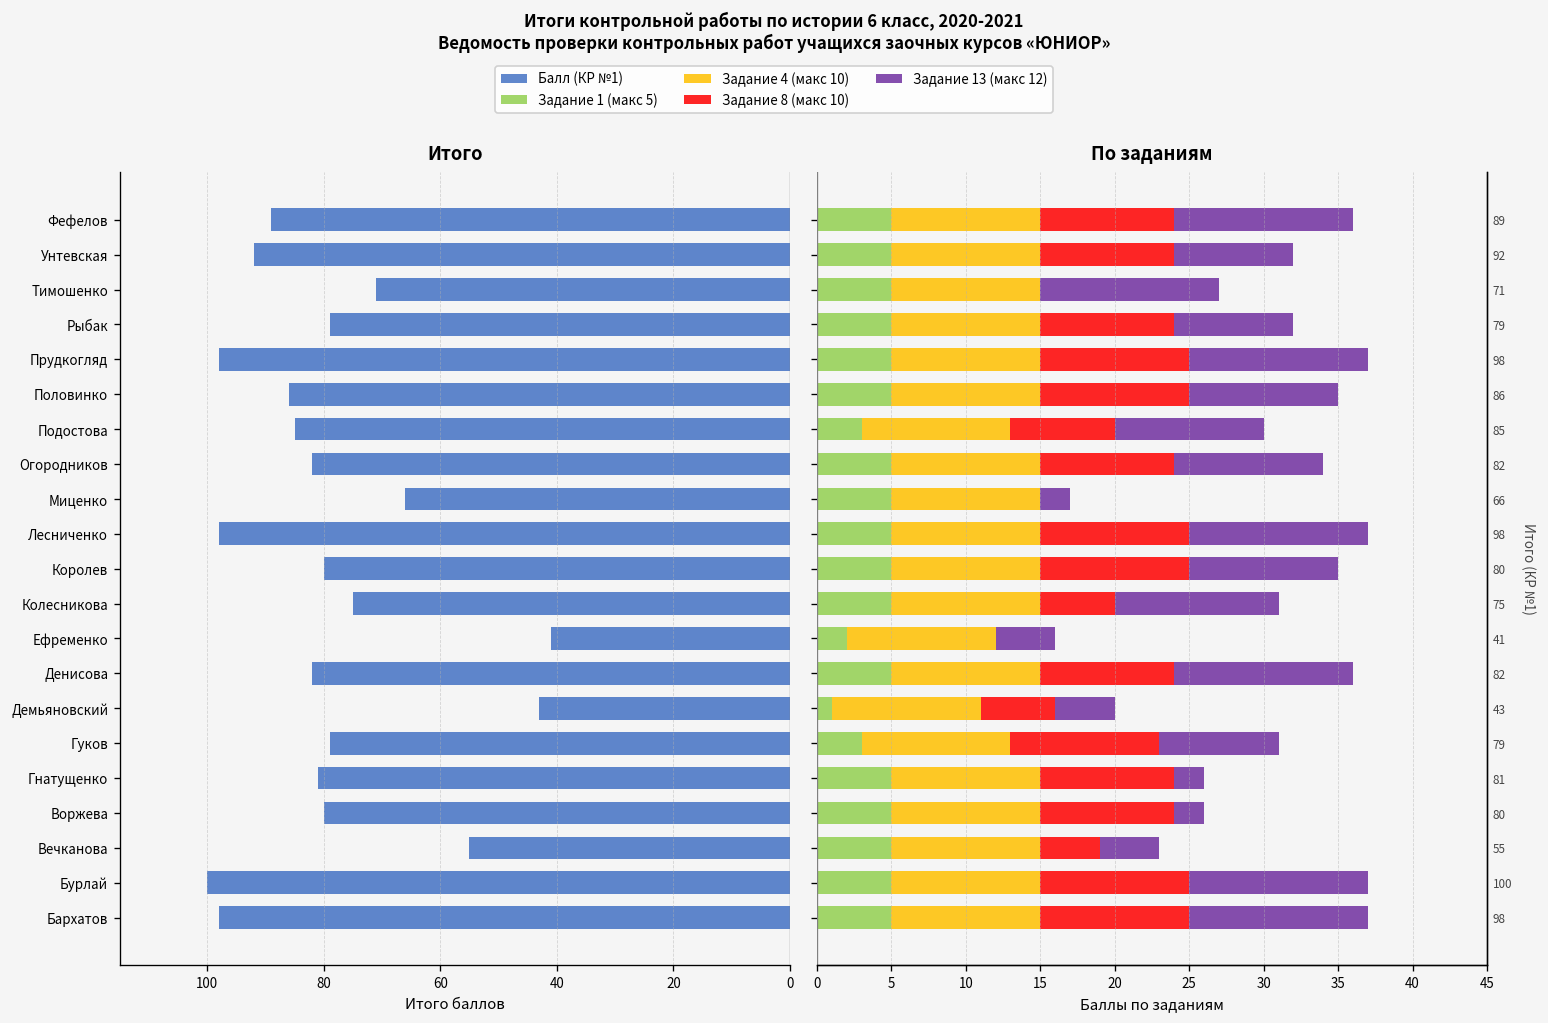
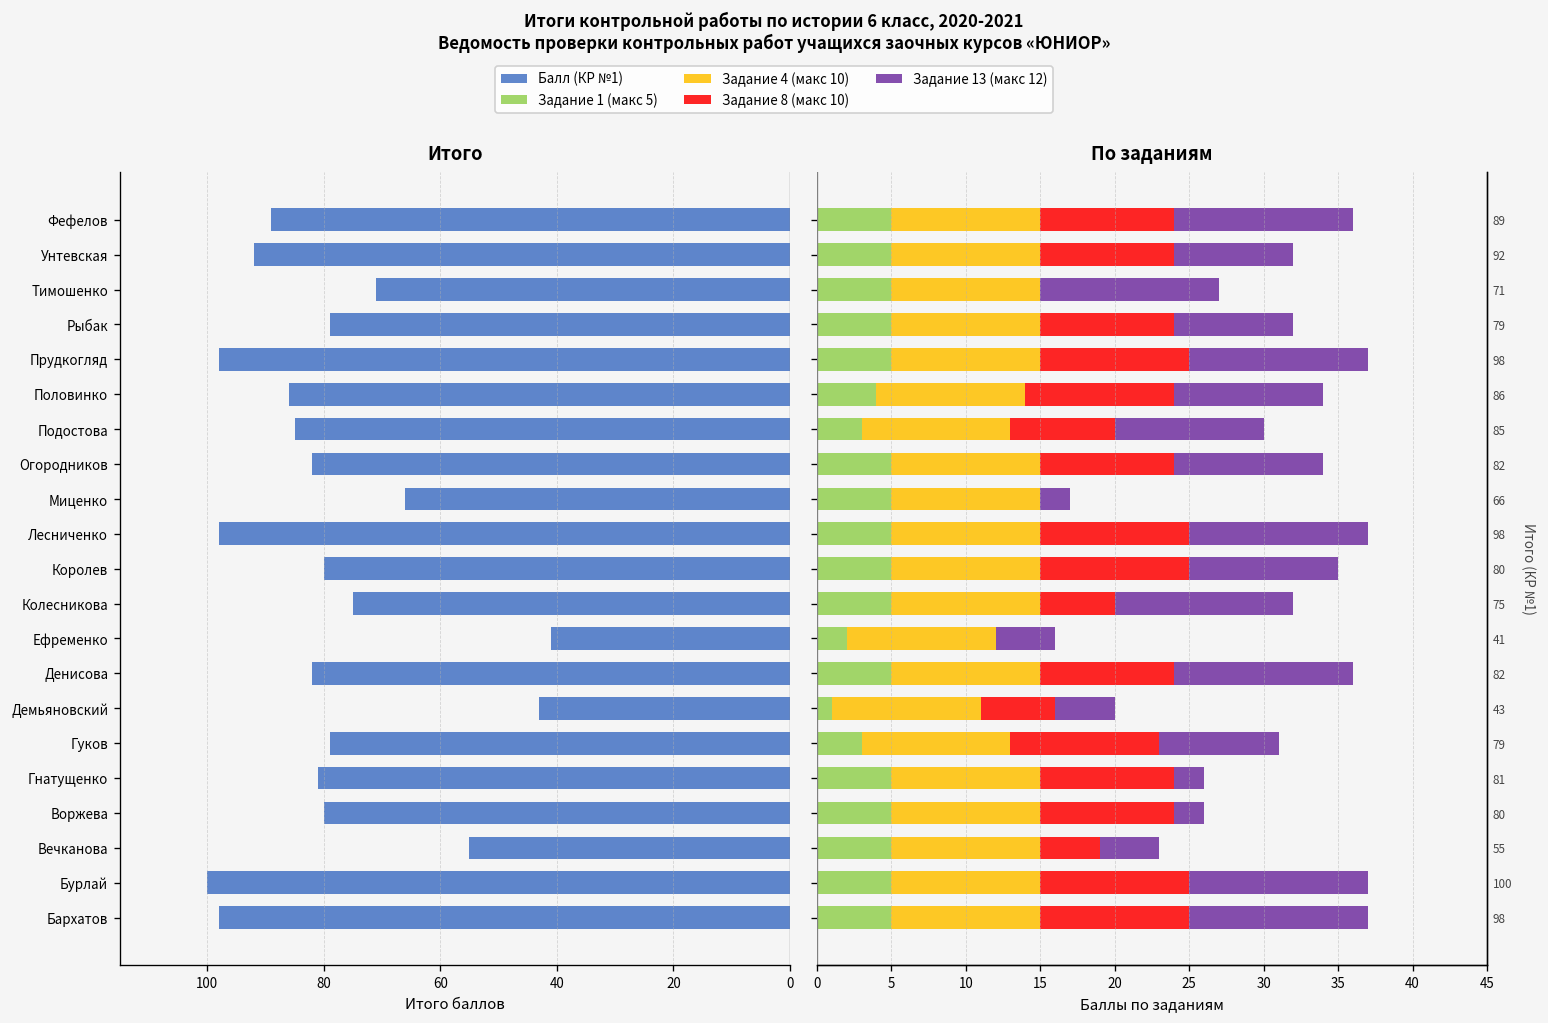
По заданиям, Задание 1 (макс 5), 86: 5 -> 4
По заданиям, Задание 13 (макс 12), 75: 11 -> 12
